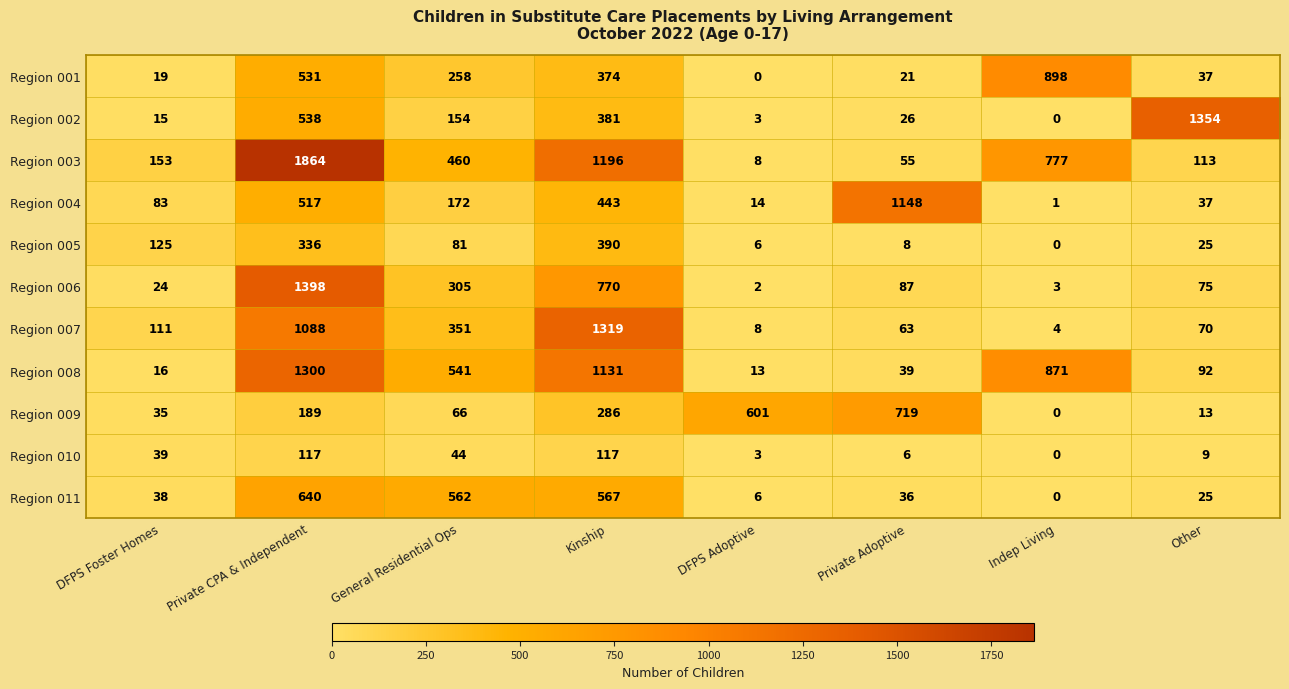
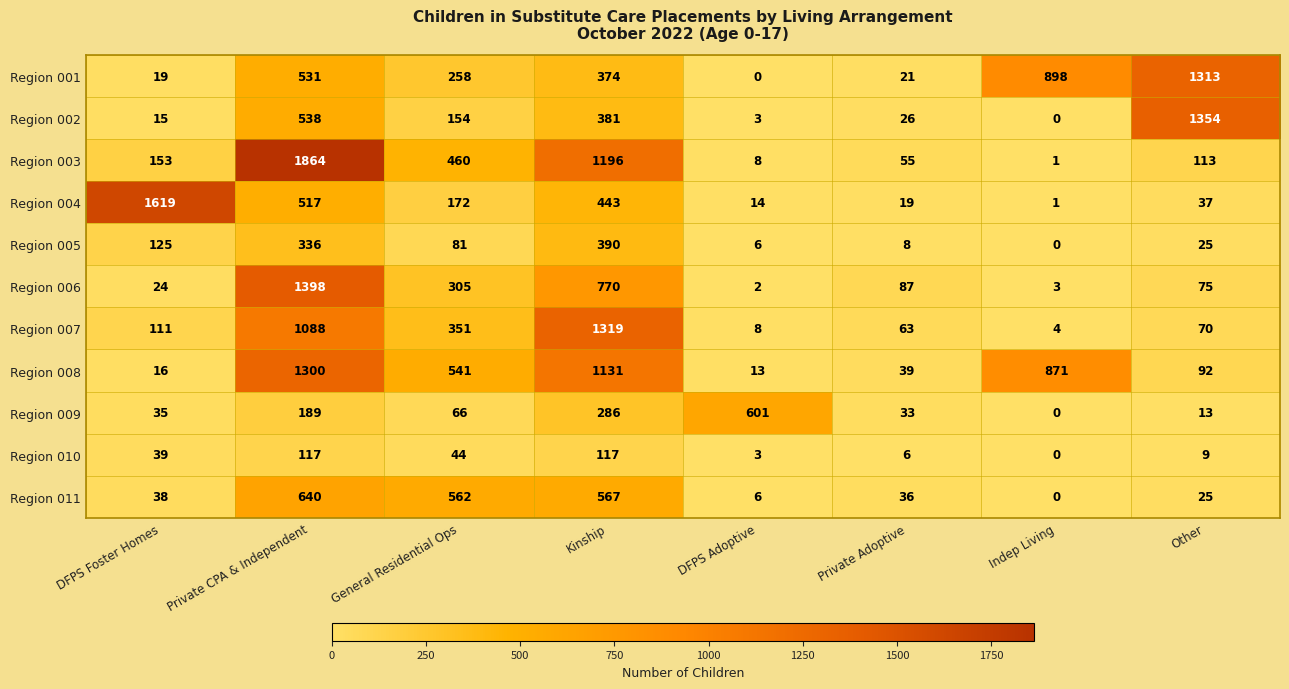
Region 001, Other: 37 -> 1313
Region 003, Indep Living: 777 -> 1
Region 004, DFPS Foster Homes: 83 -> 1619
Region 004, Private Adoptive: 1148 -> 19
Region 009, Private Adoptive: 719 -> 33
